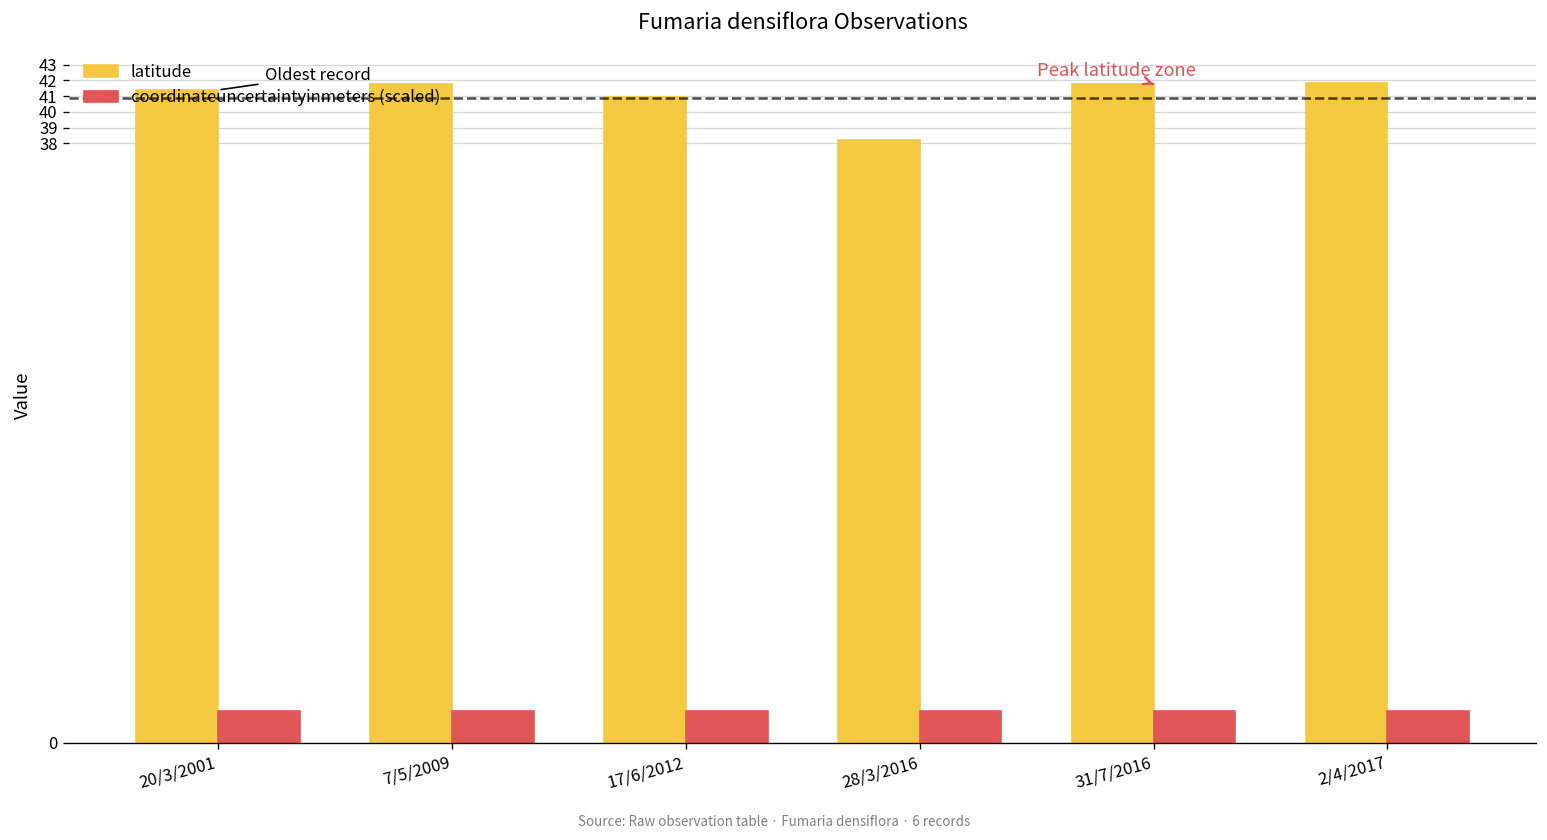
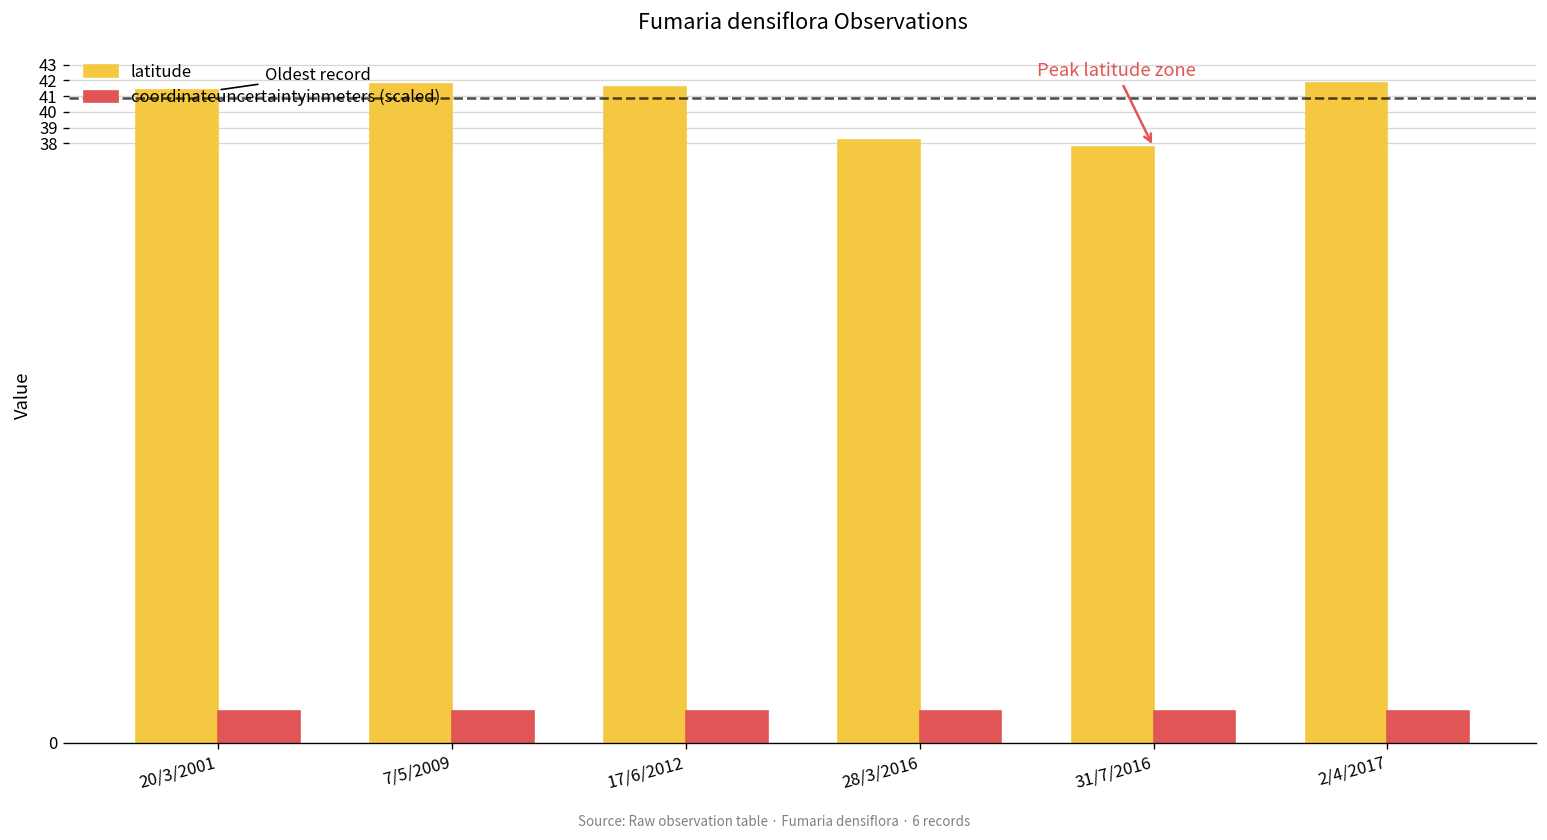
latitude, 17/6/2012: 41.0 -> 41.6
latitude, 31/7/2016: 41.8 -> 37.8
